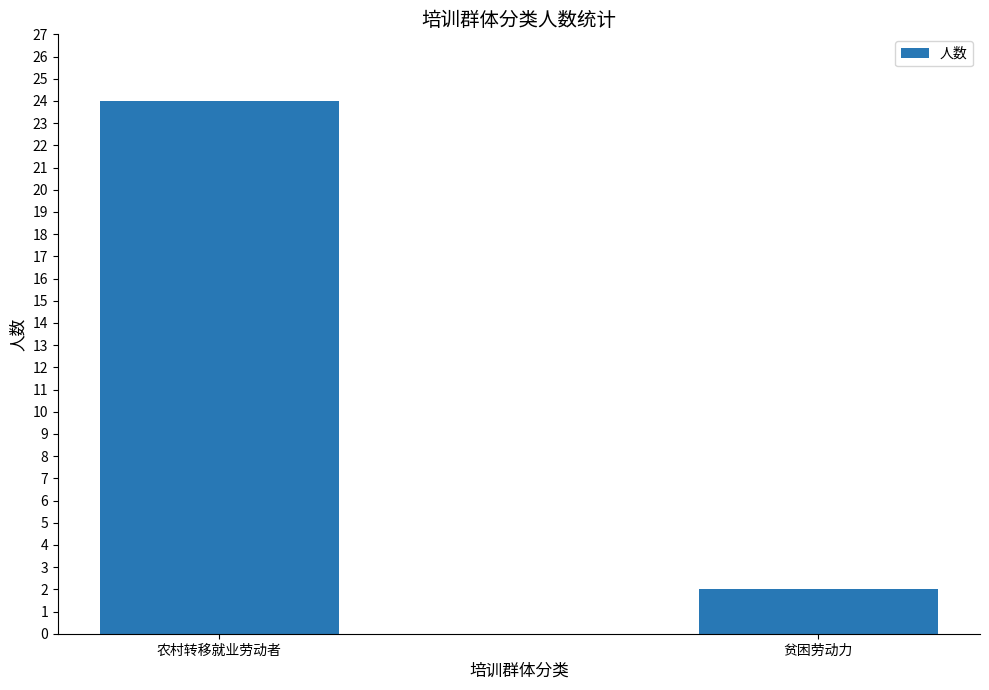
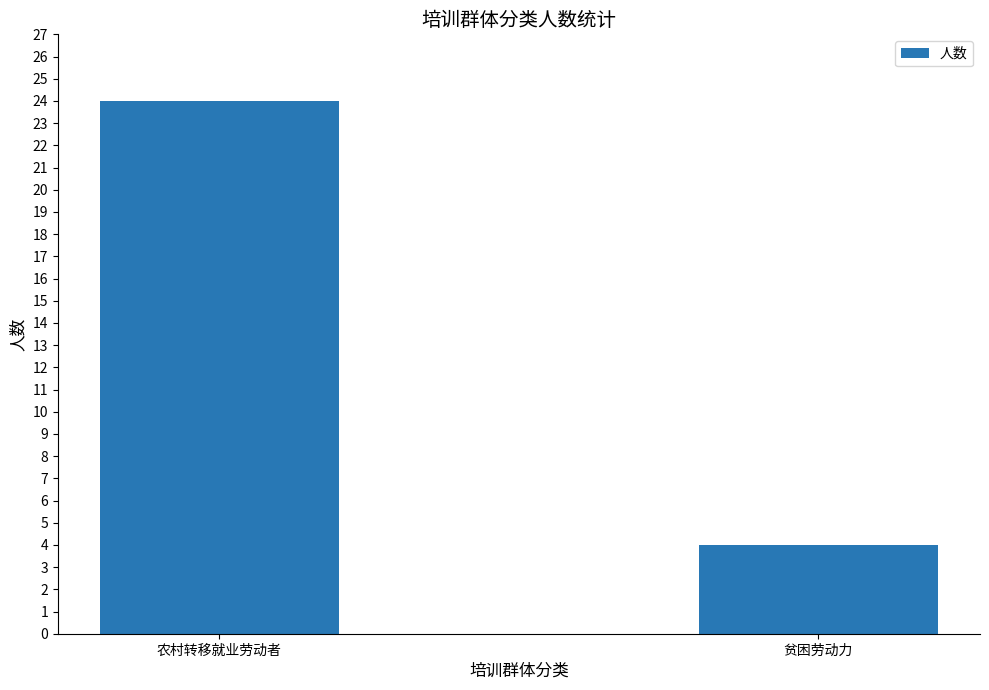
贫困劳动力: 2 -> 4
